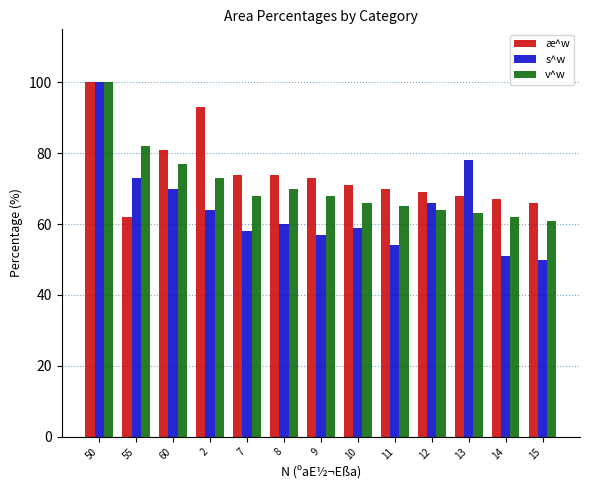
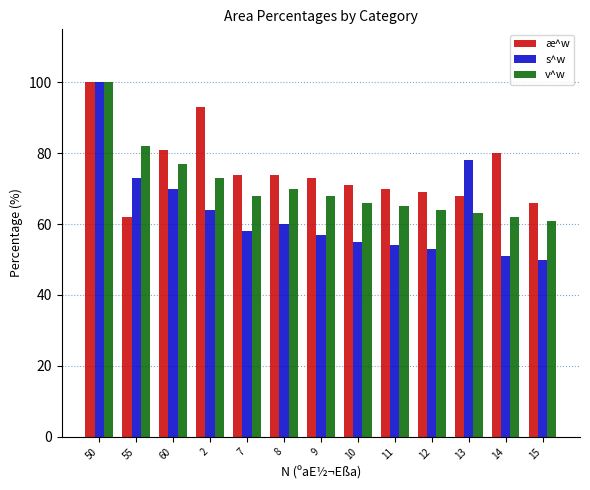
s^w, 10: 59 -> 55
s^w, 12: 66 -> 53
æ^w, 14: 67 -> 80
